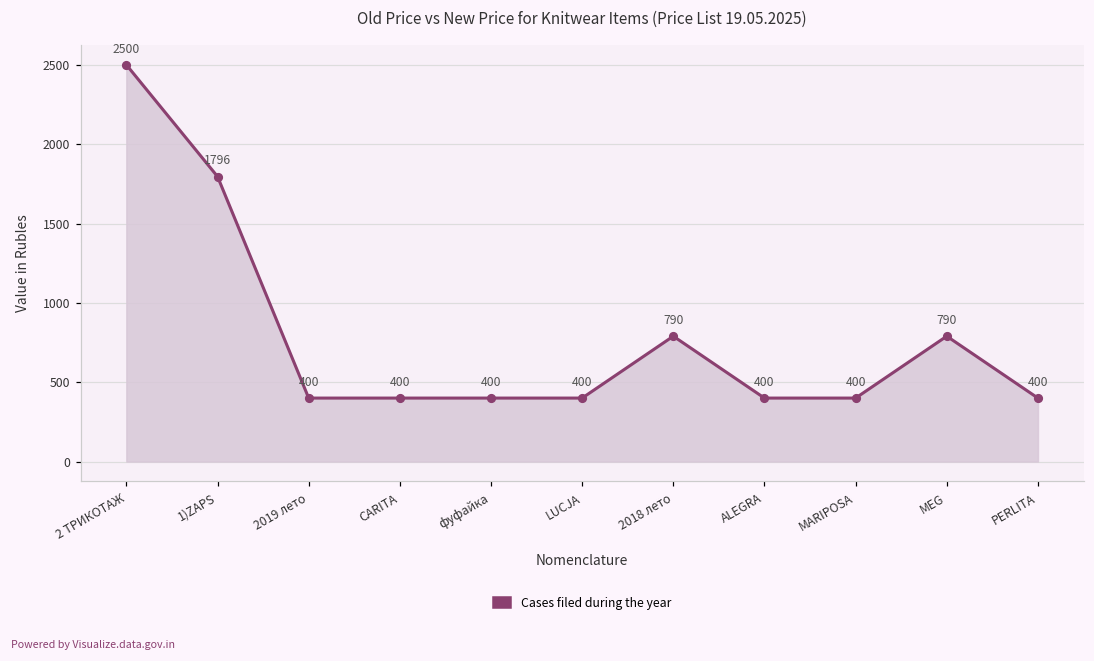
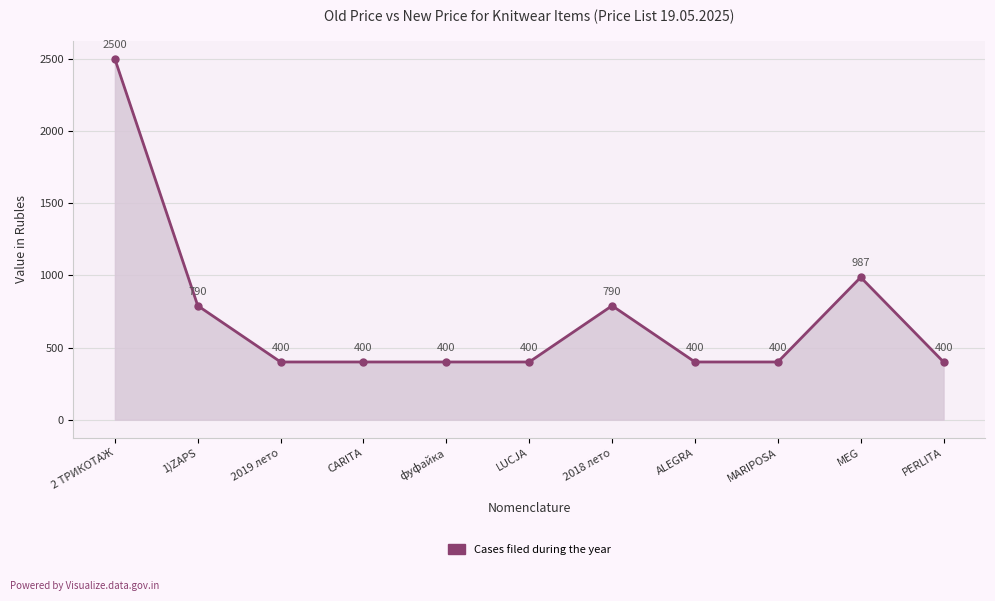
1)ZAPS: 1796 -> 790
MEG: 790 -> 987
